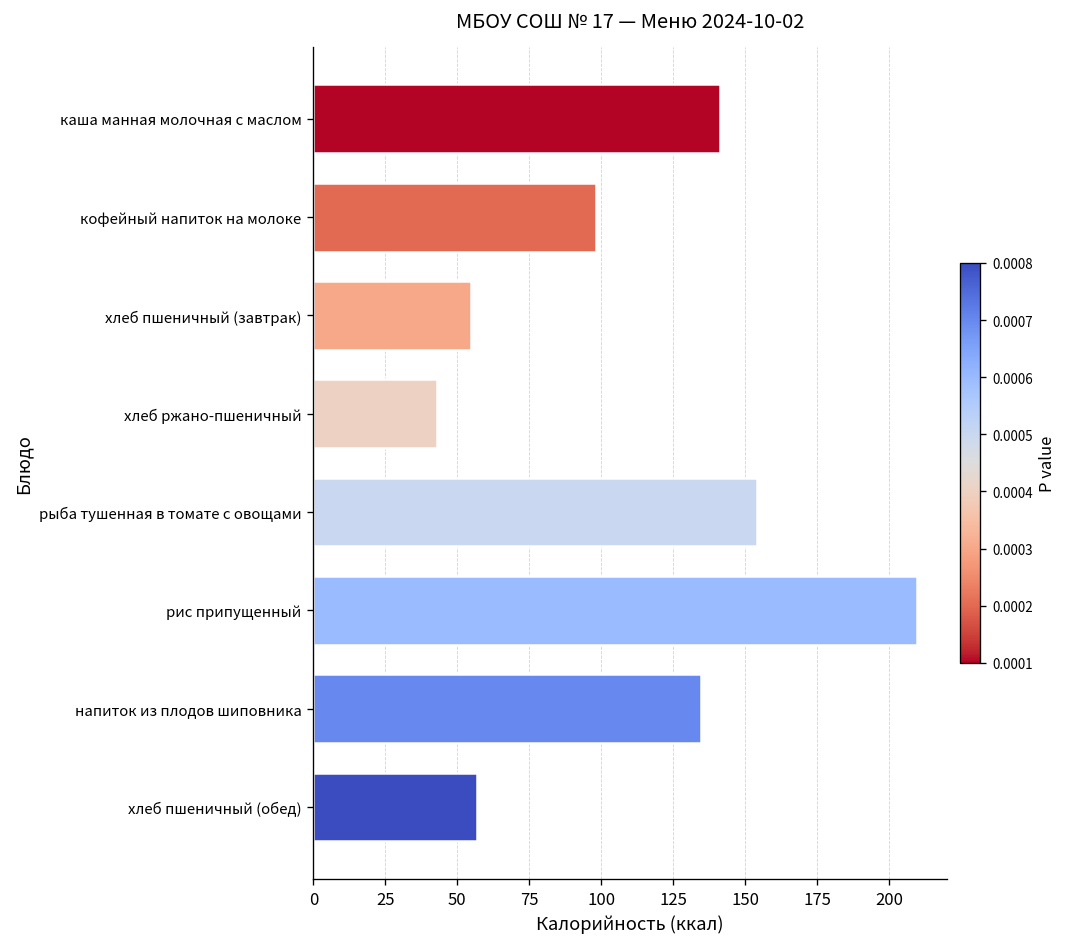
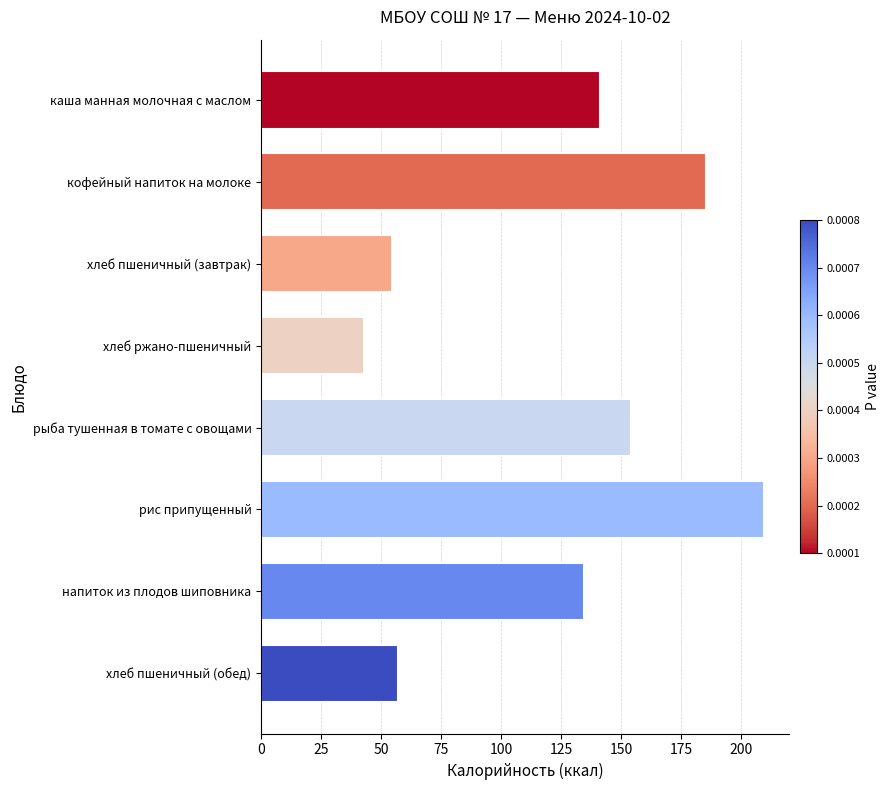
кофейный напиток на молоке: 98 -> 186
